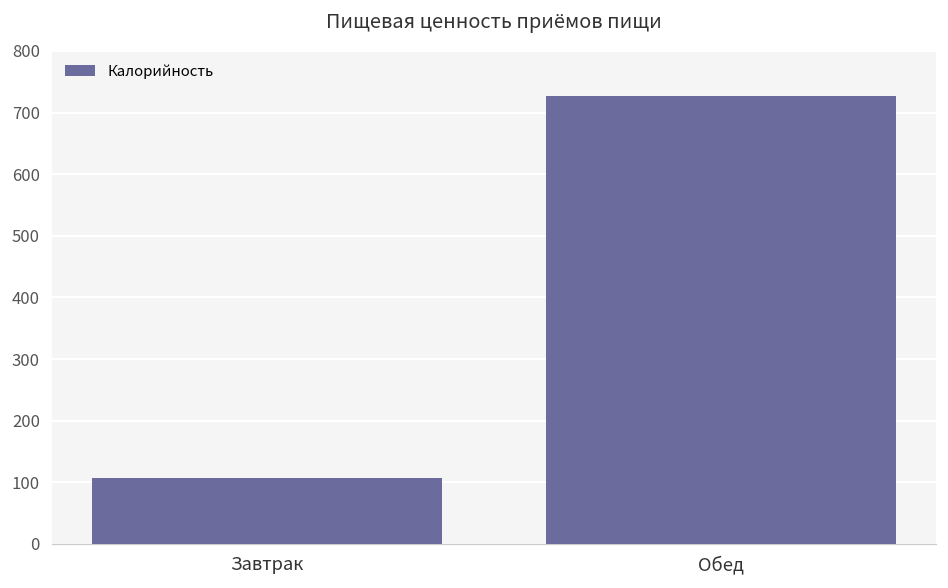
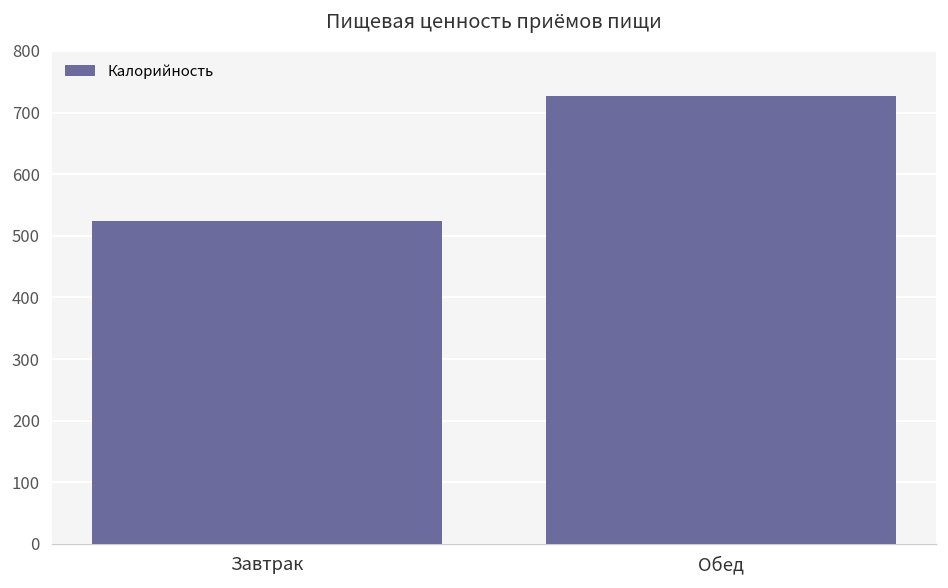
Завтрак: 110 -> 520
